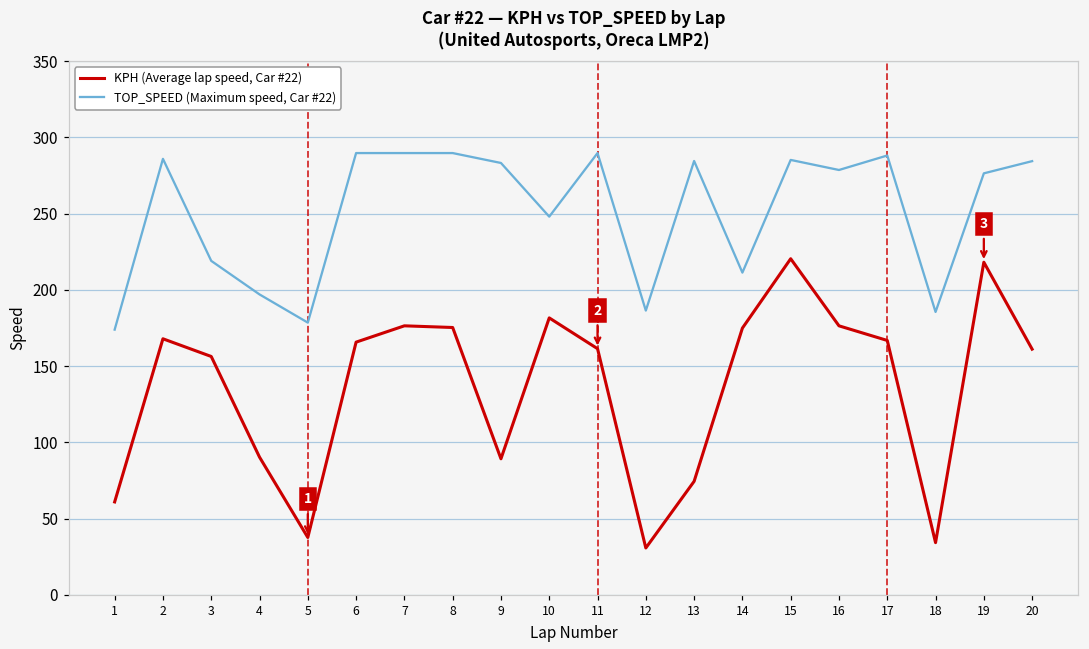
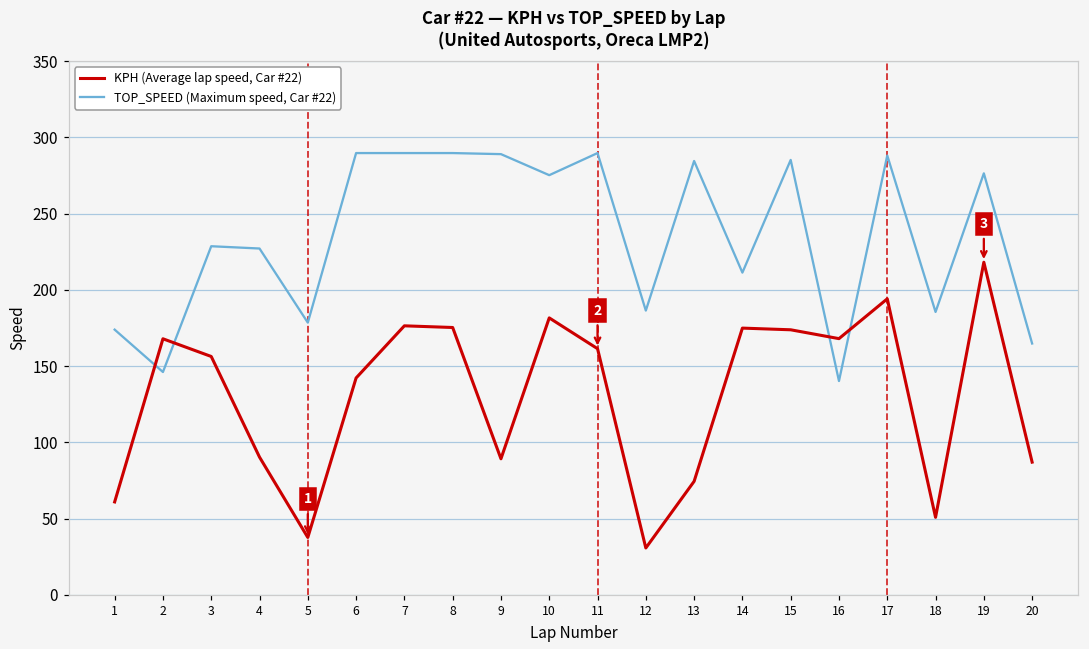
TOP_SPEED (Maximum speed, Car #22), 2: 286 -> 146
TOP_SPEED (Maximum speed, Car #22), 3: 219 -> 229
TOP_SPEED (Maximum speed, Car #22), 4: 197 -> 227
KPH (Average lap speed, Car #22), 6: 166 -> 142
TOP_SPEED (Maximum speed, Car #22), 9: 283 -> 289
TOP_SPEED (Maximum speed, Car #22), 10: 248 -> 275
KPH (Average lap speed, Car #22), 15: 220 -> 174
KPH (Average lap speed, Car #22), 16: 176 -> 168
TOP_SPEED (Maximum speed, Car #22), 16: 279 -> 140
KPH (Average lap speed, Car #22), 17: 167 -> 194
KPH (Average lap speed, Car #22), 18: 34 -> 51
KPH (Average lap speed, Car #22), 20: 161 -> 87
TOP_SPEED (Maximum speed, Car #22), 20: 284 -> 165
